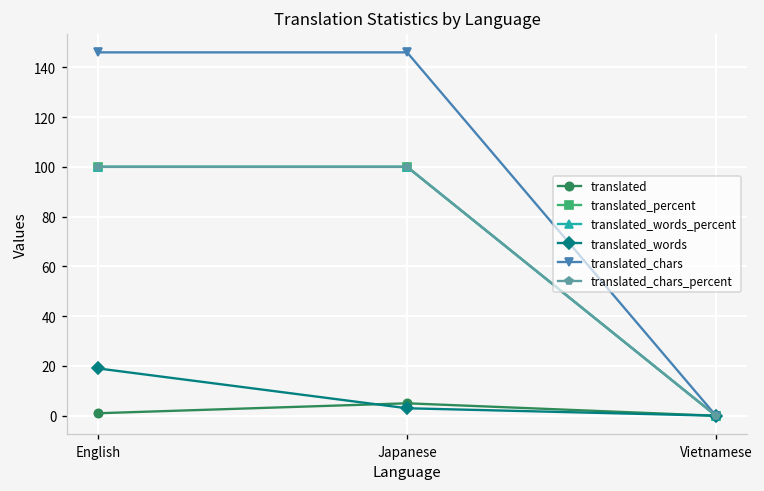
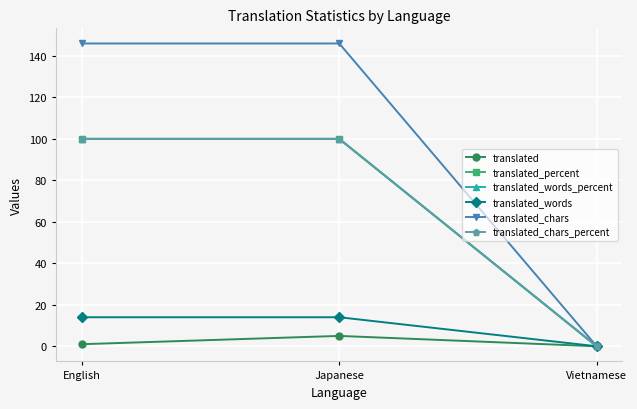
translated_words, English: 19 -> 14
translated_words, Japanese: 3 -> 14
